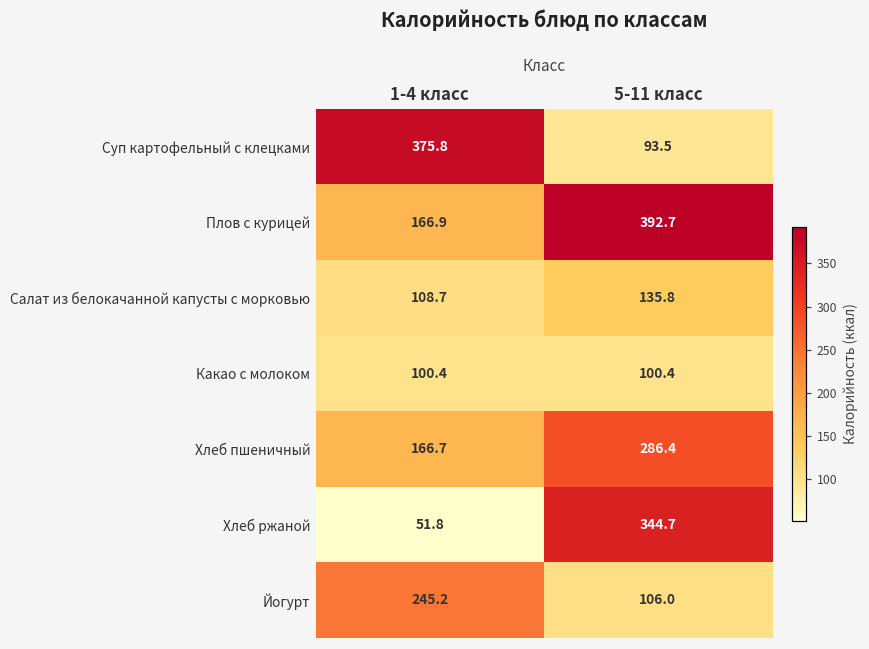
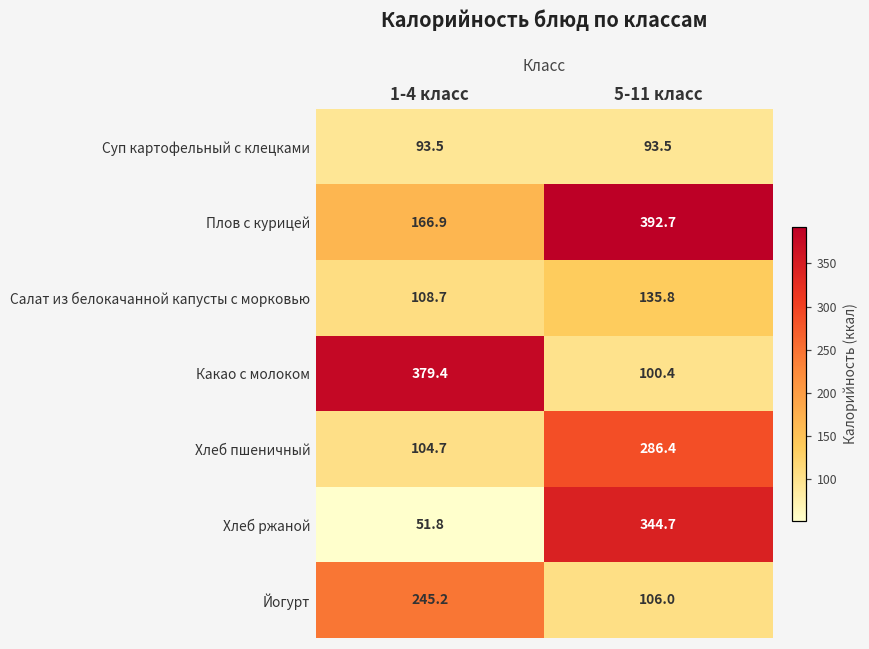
Суп картофельный с клецками, 1-4 класс: 375.8 -> 93.5
Какао с молоком, 1-4 класс: 100.4 -> 379.4
Хлеб пшеничный, 1-4 класс: 166.7 -> 104.7
